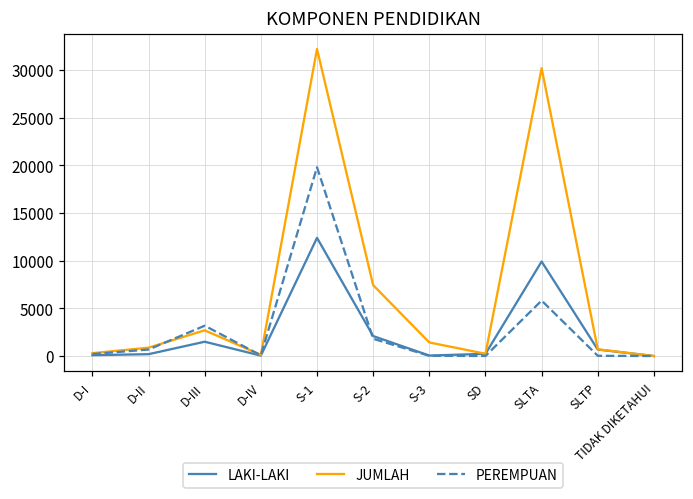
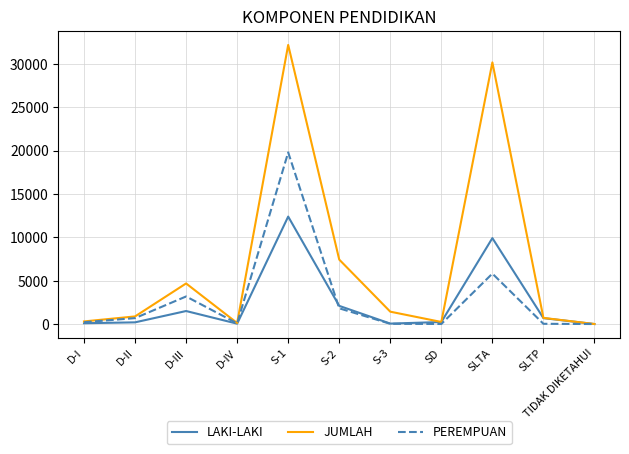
JUMLAH, D-III: 3000 -> 5000
